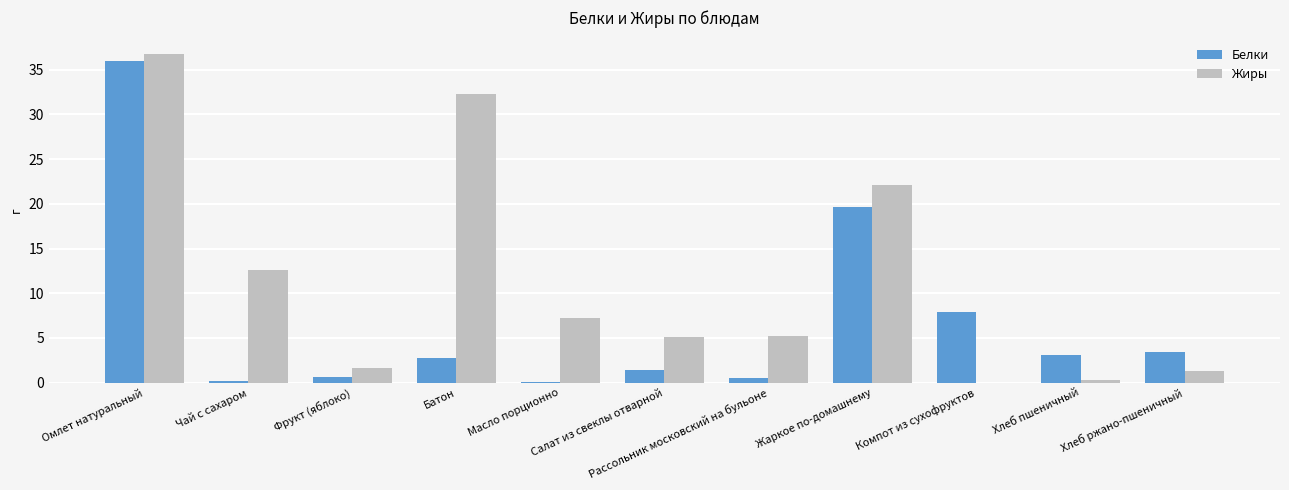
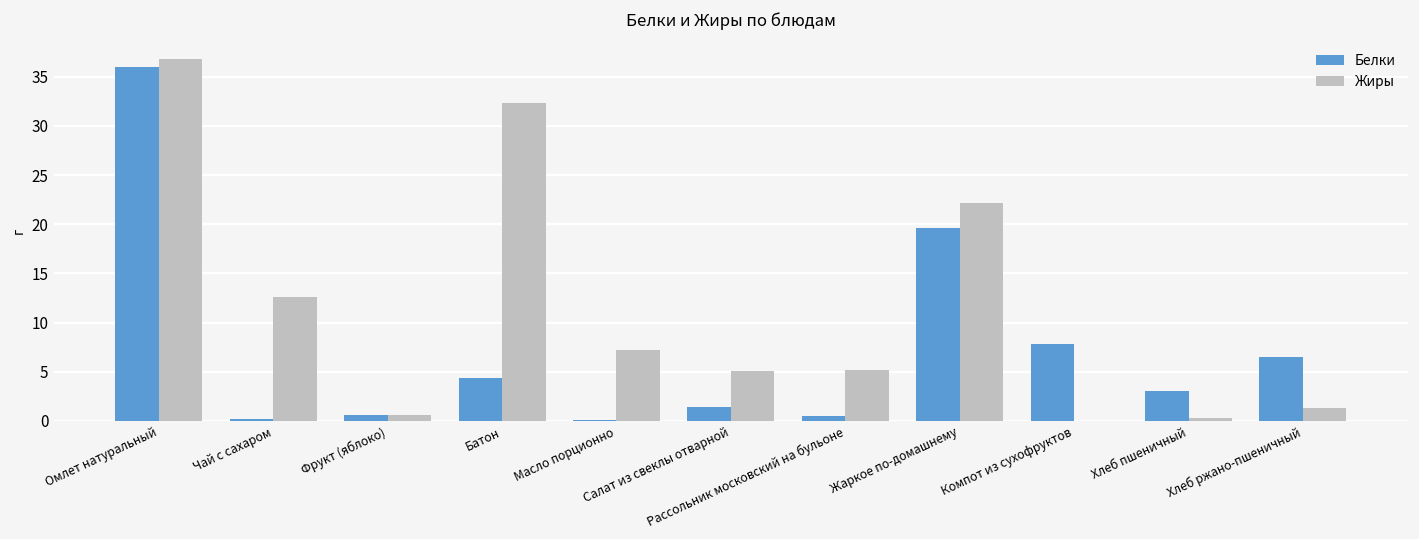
Жиры, Фрукт (яблоко): 2 -> 1
Белки, Батон: 3 -> 4
Белки, Хлеб ржано-пшеничный: 3 -> 7
